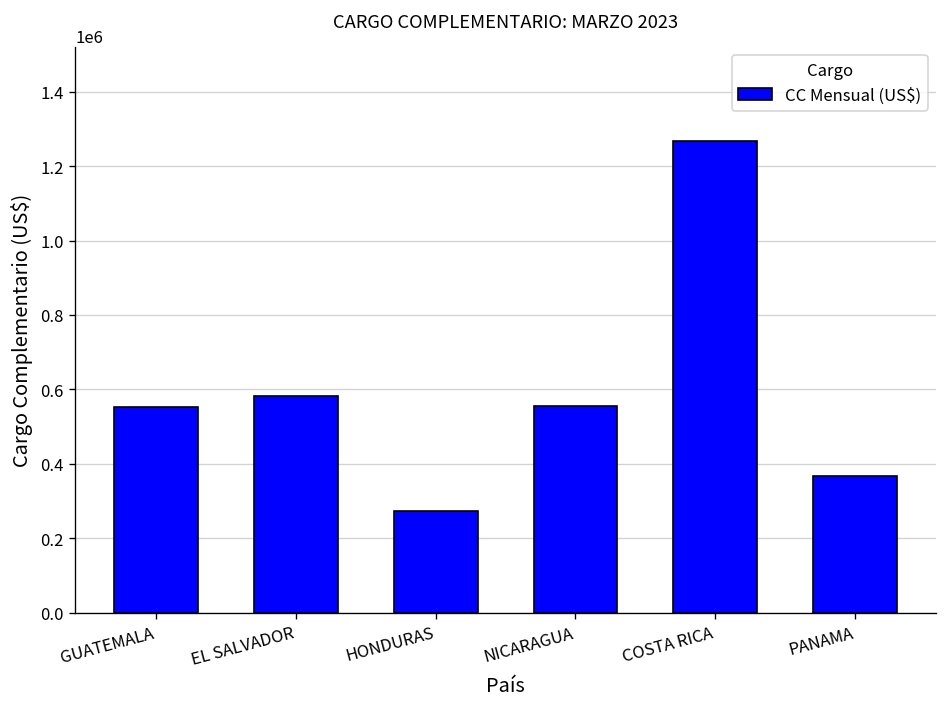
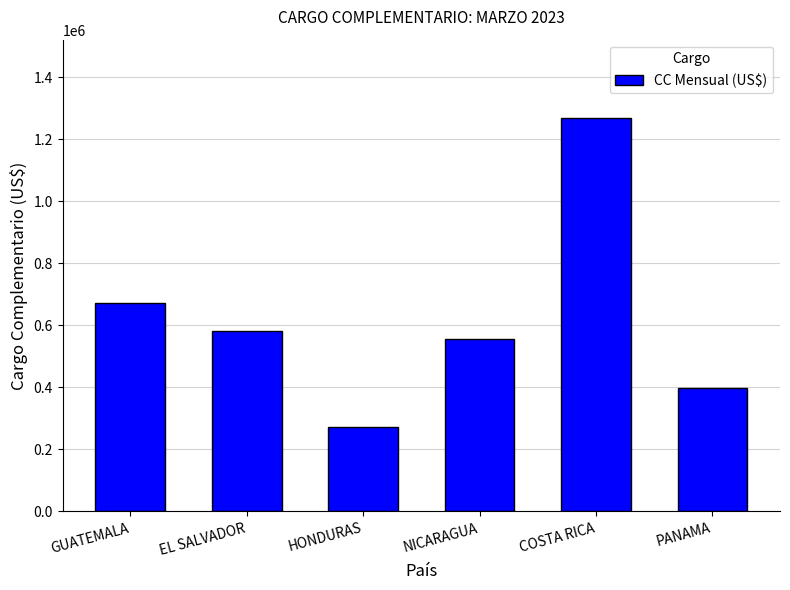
GUATEMALA: 550000 -> 670000
PANAMA: 370000 -> 400000
